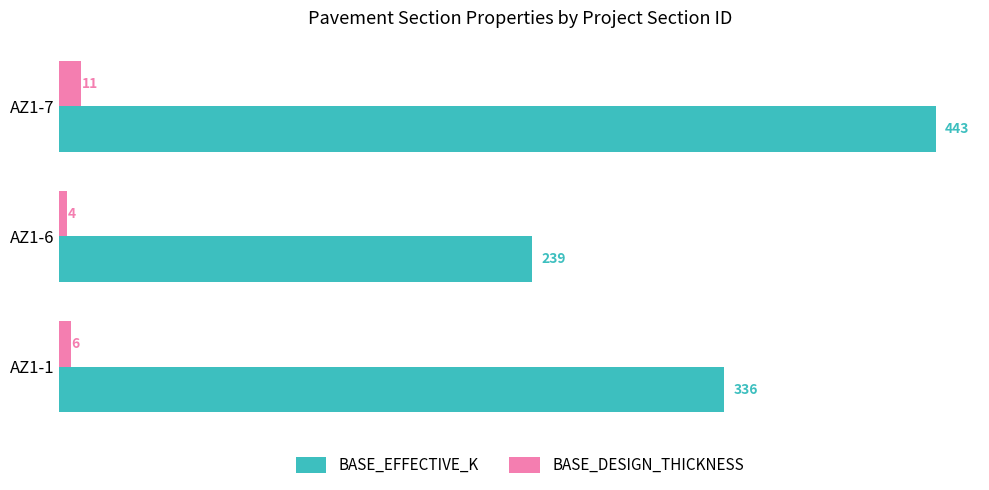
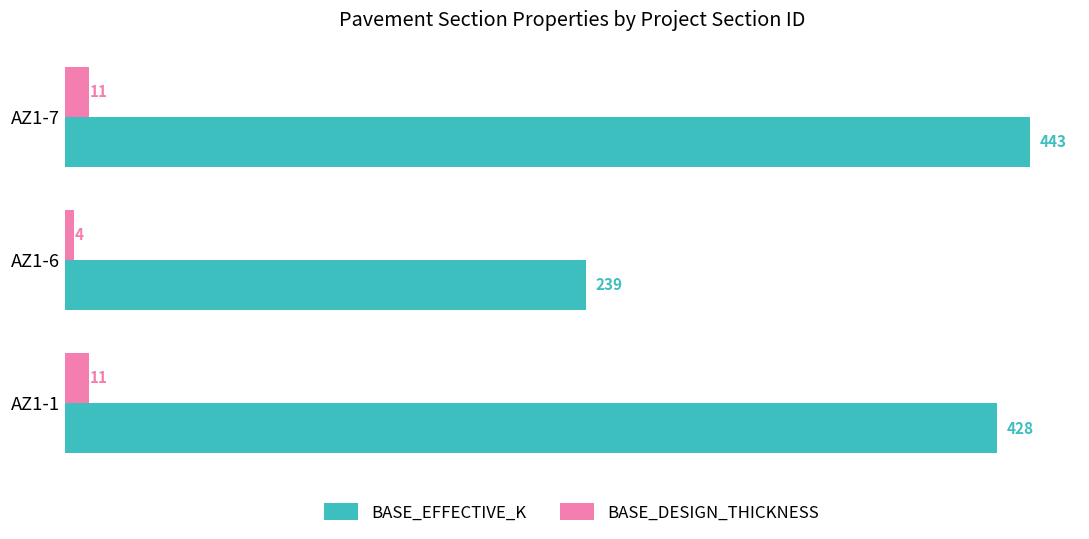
BASE_DESIGN_THICKNESS, AZ1-1: 6 -> 11
BASE_EFFECTIVE_K, AZ1-1: 336 -> 428
